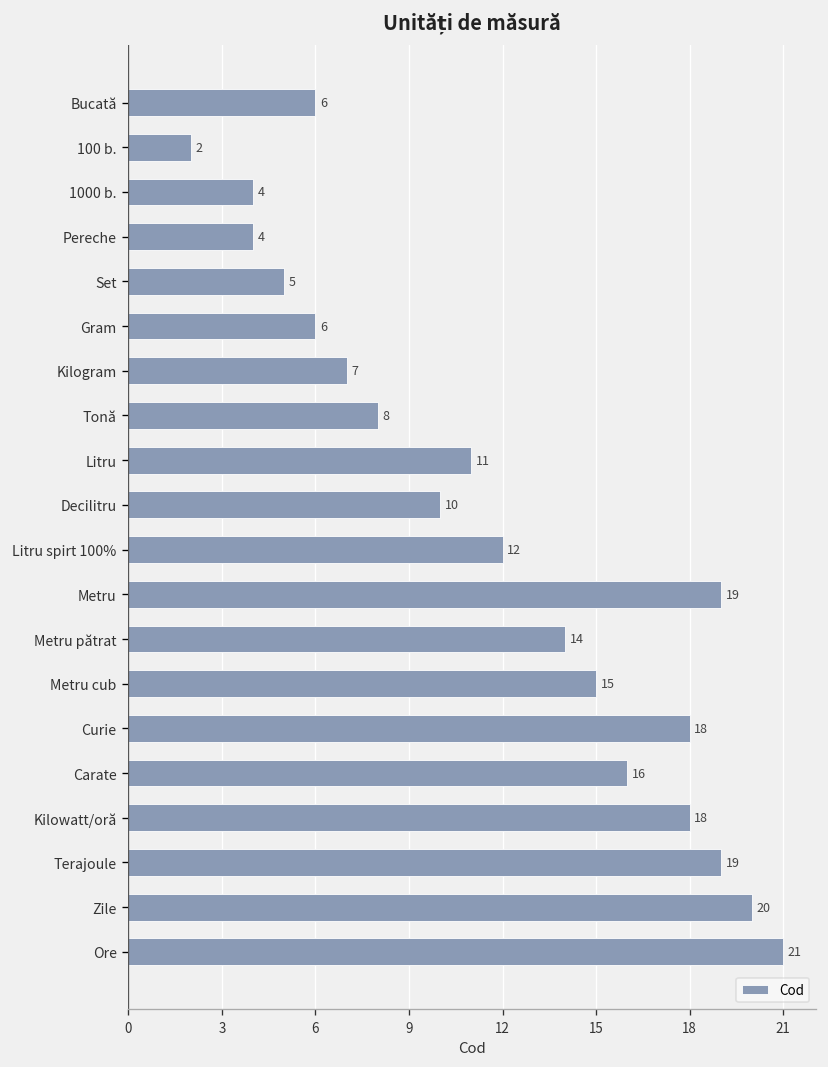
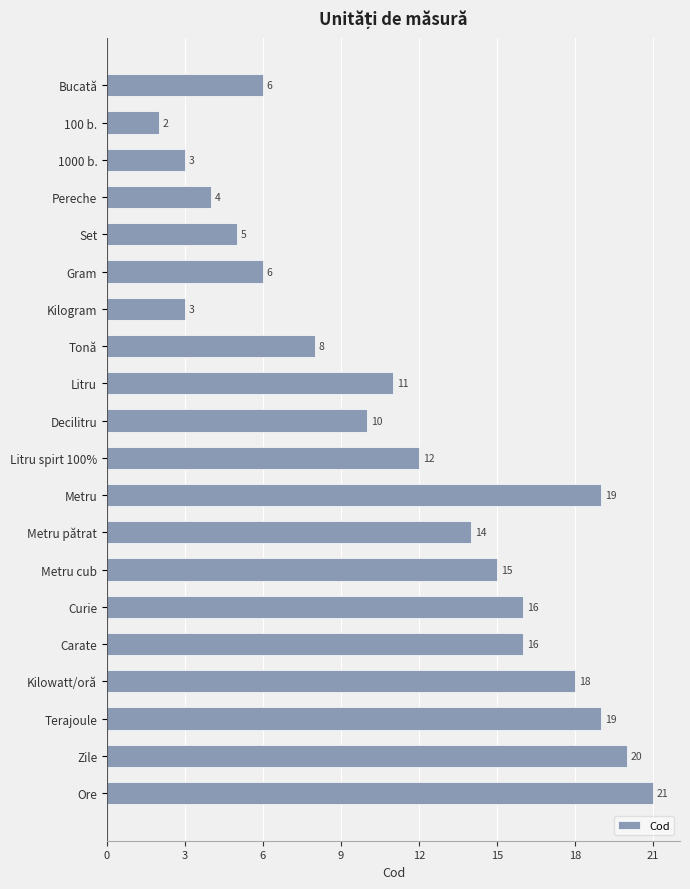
1000 b.: 4 -> 3
Kilogram: 7 -> 3
Curie: 18 -> 16
